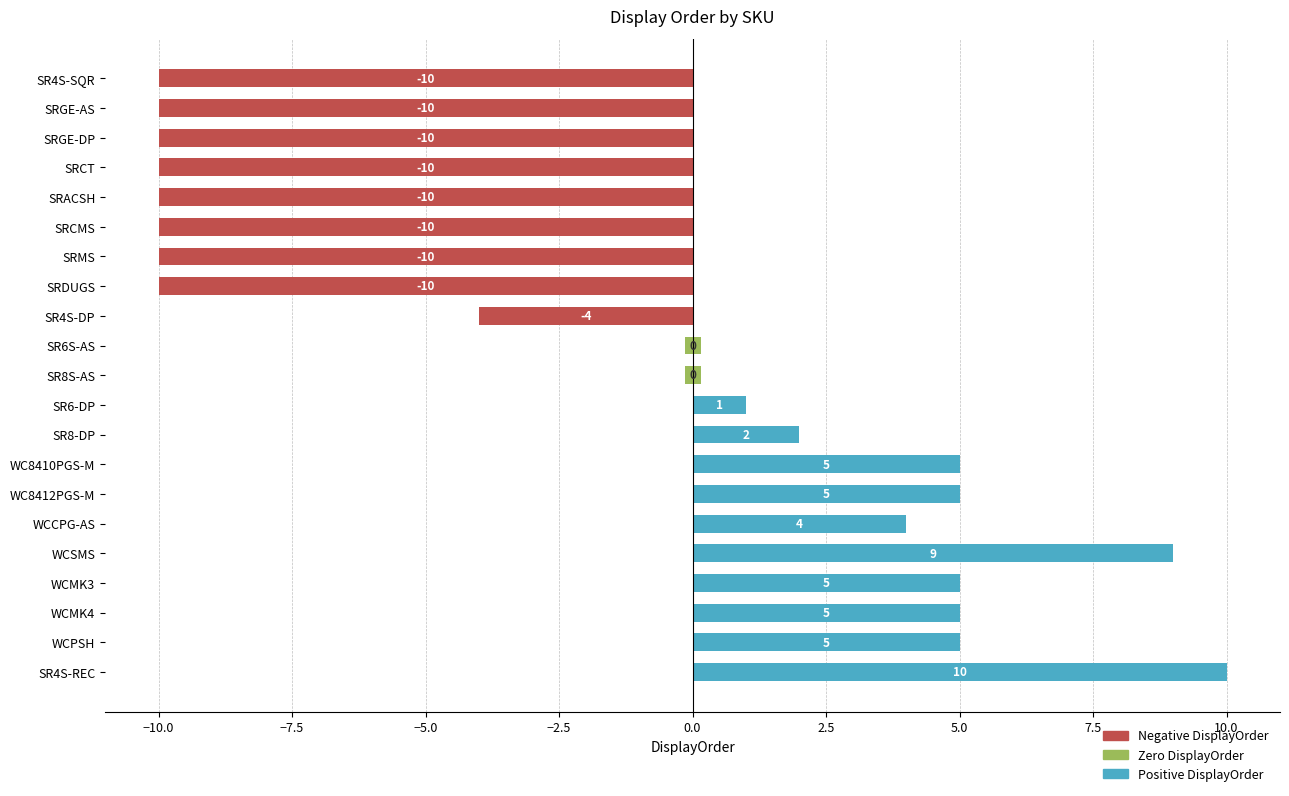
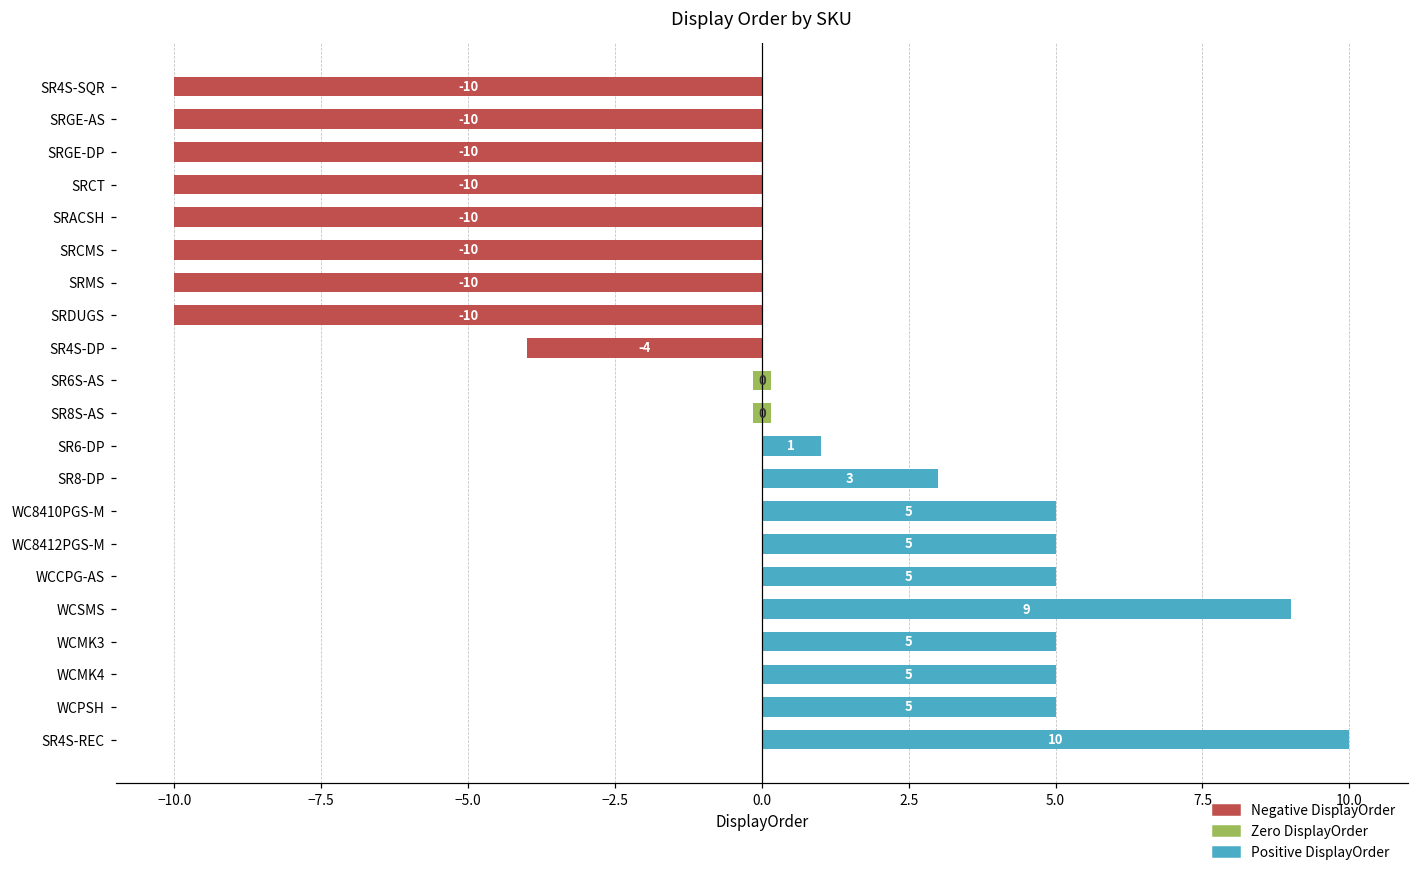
Positive DisplayOrder, SR8-DP: 2 -> 3
Positive DisplayOrder, WCCPG-AS: 4 -> 5
